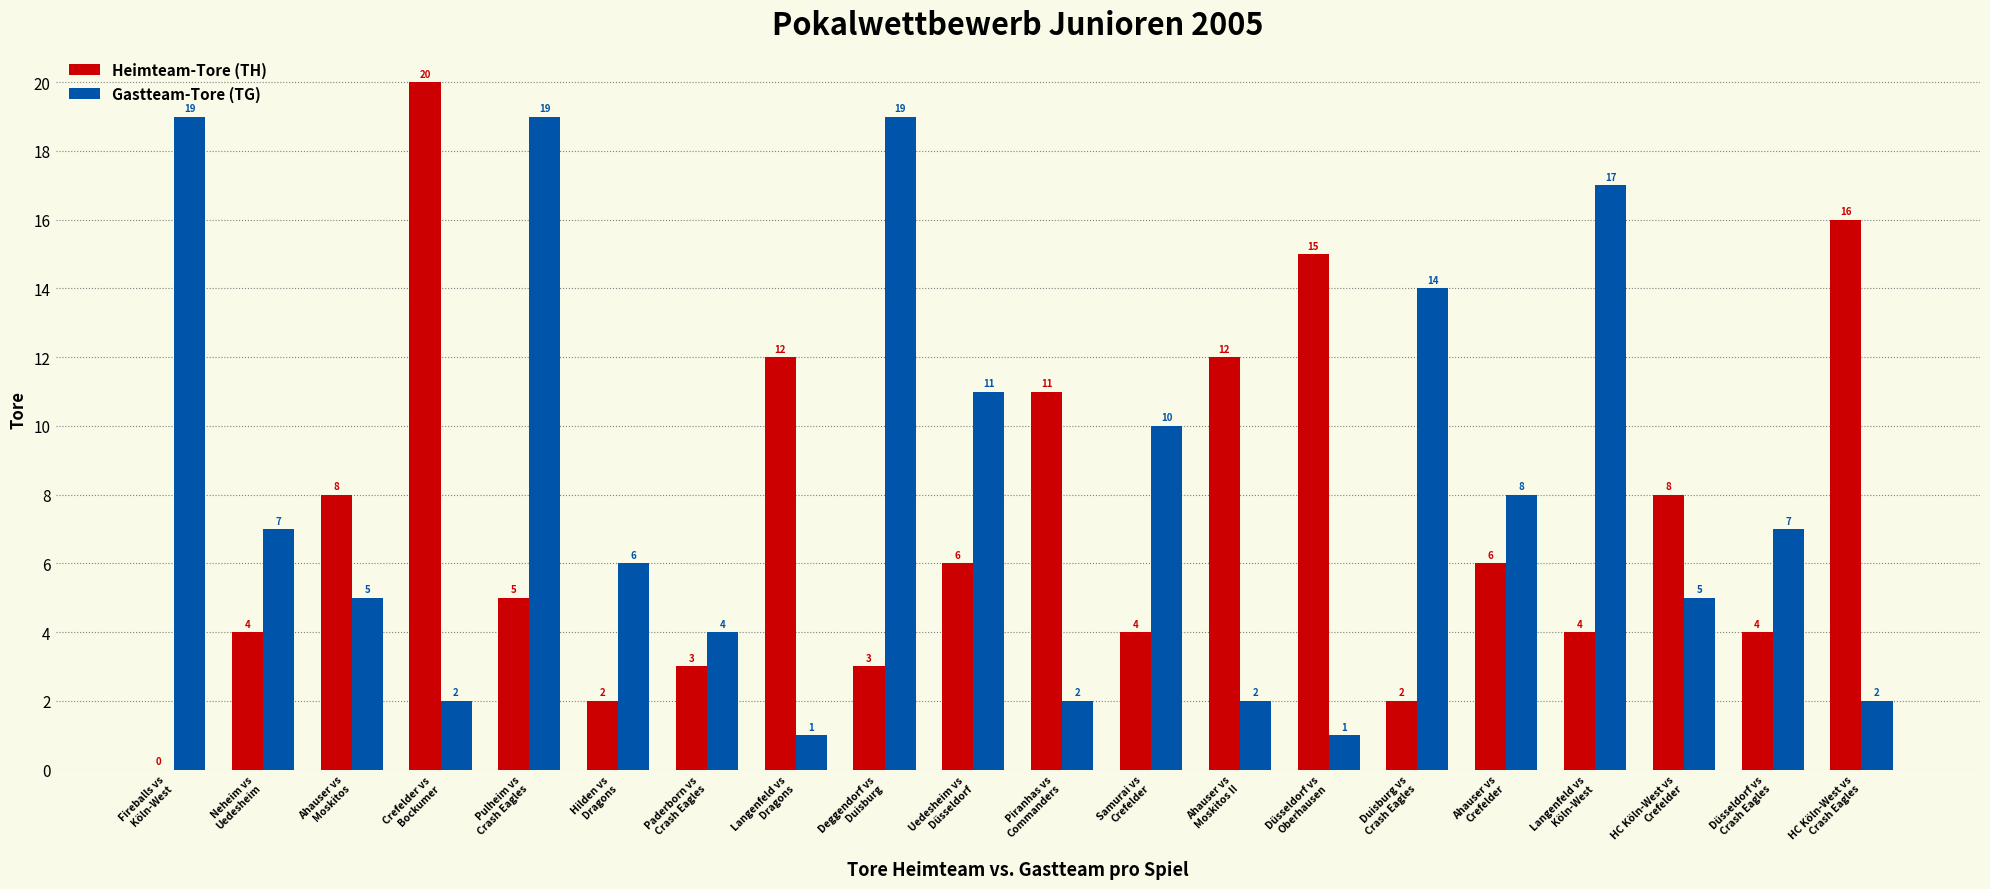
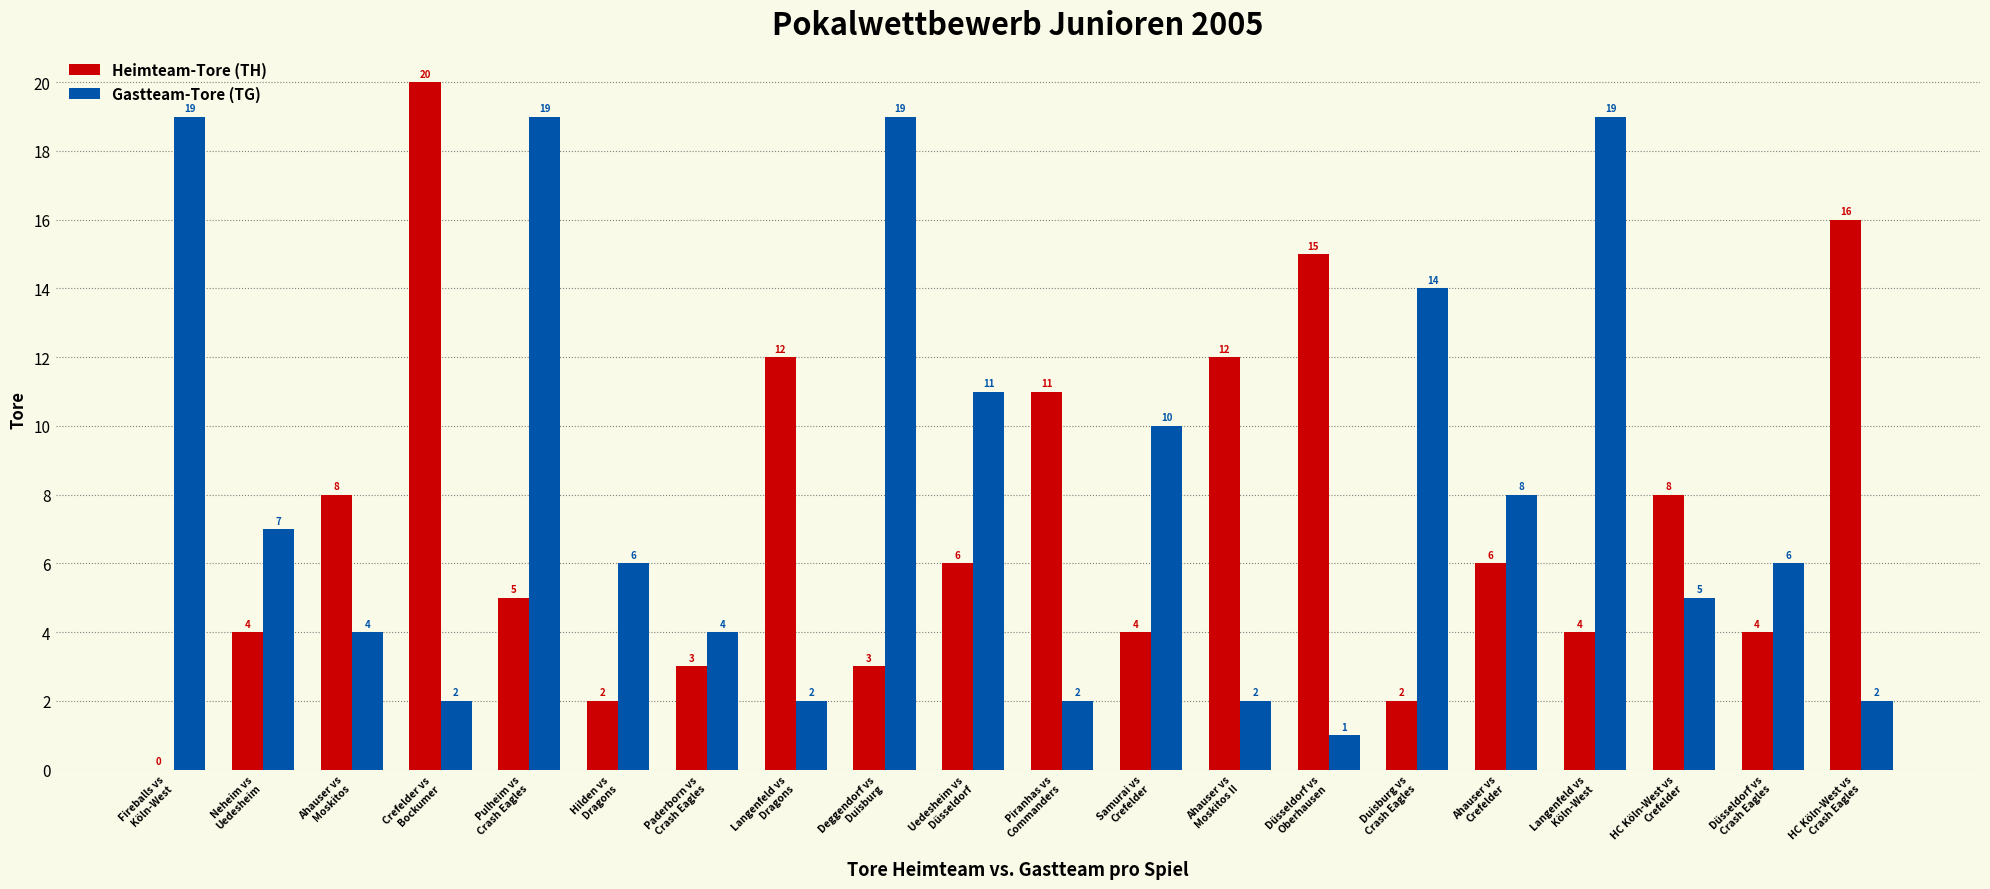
Gastteam-Tore (TG), Ahauser vs Moskitos: 5 -> 4
Gastteam-Tore (TG), Langenfeld vs Dragons: 1 -> 2
Gastteam-Tore (TG), Langenfeld vs Köln-West: 17 -> 19
Gastteam-Tore (TG), Düsseldorf vs Crash Eagles: 7 -> 6
